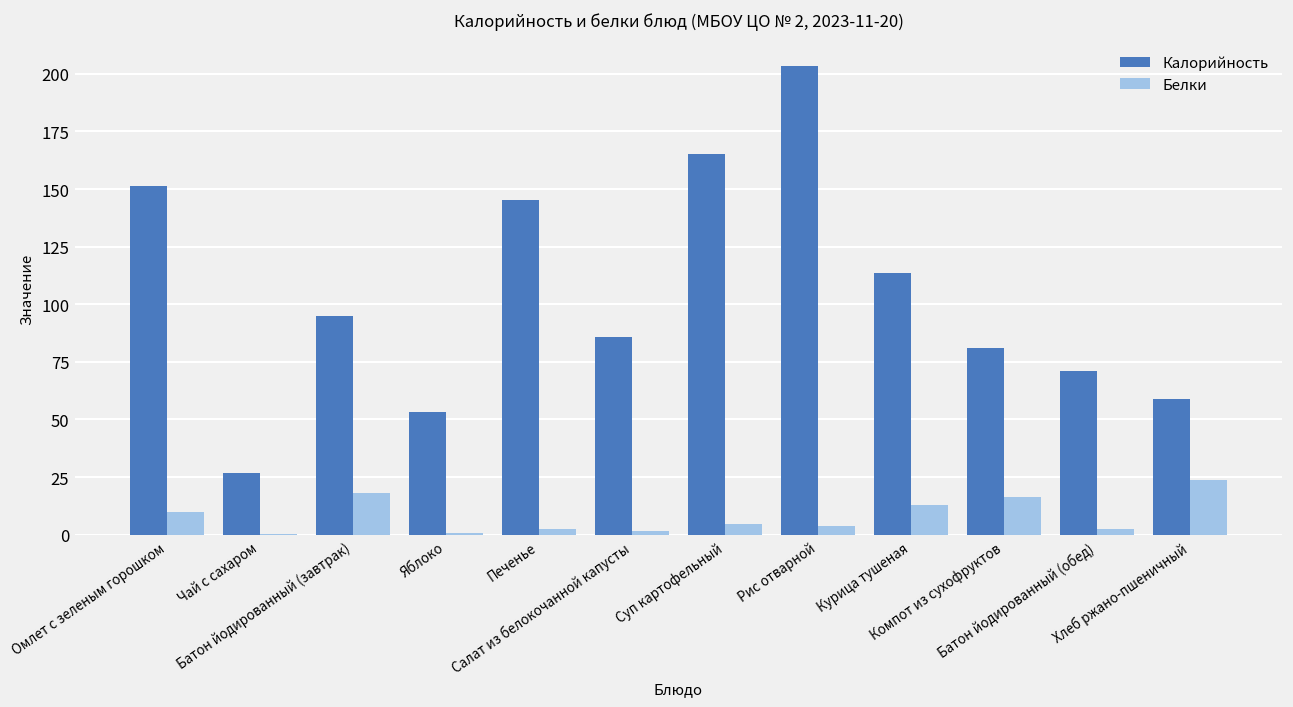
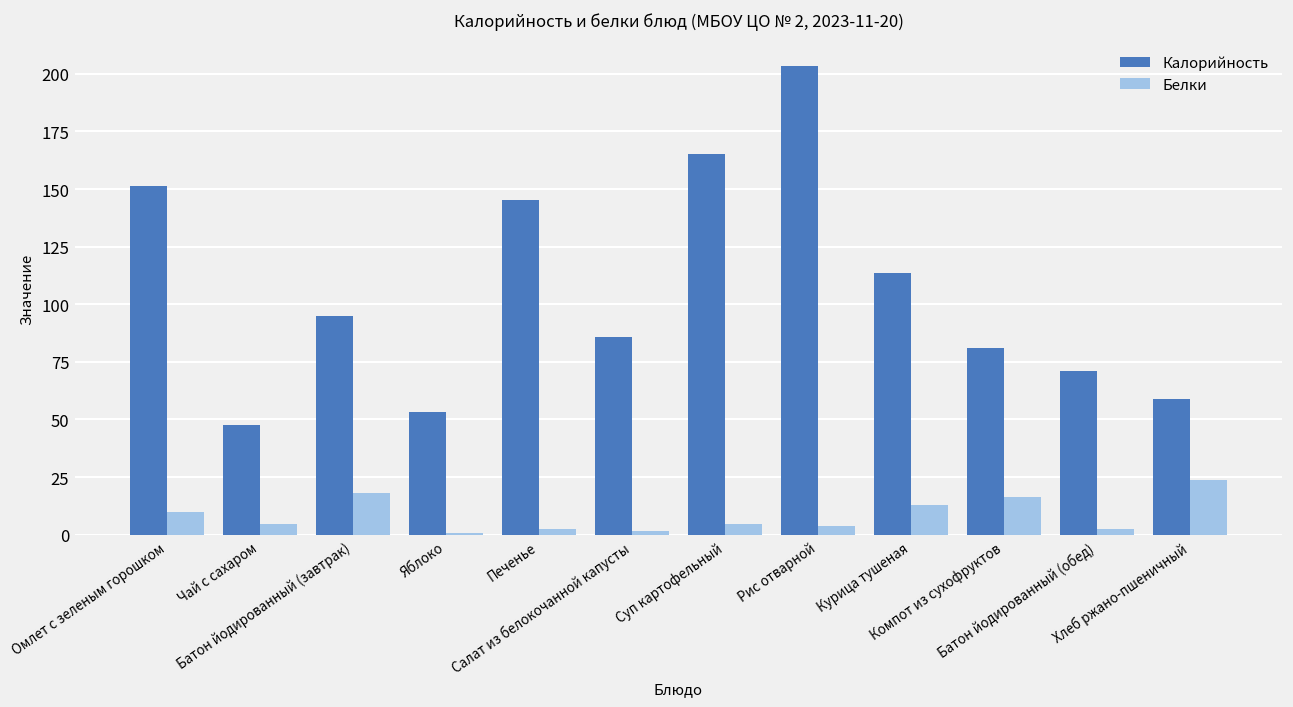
Калорийность, Чай с сахаром: 27 -> 47
Белки, Чай с сахаром: 0 -> 5
